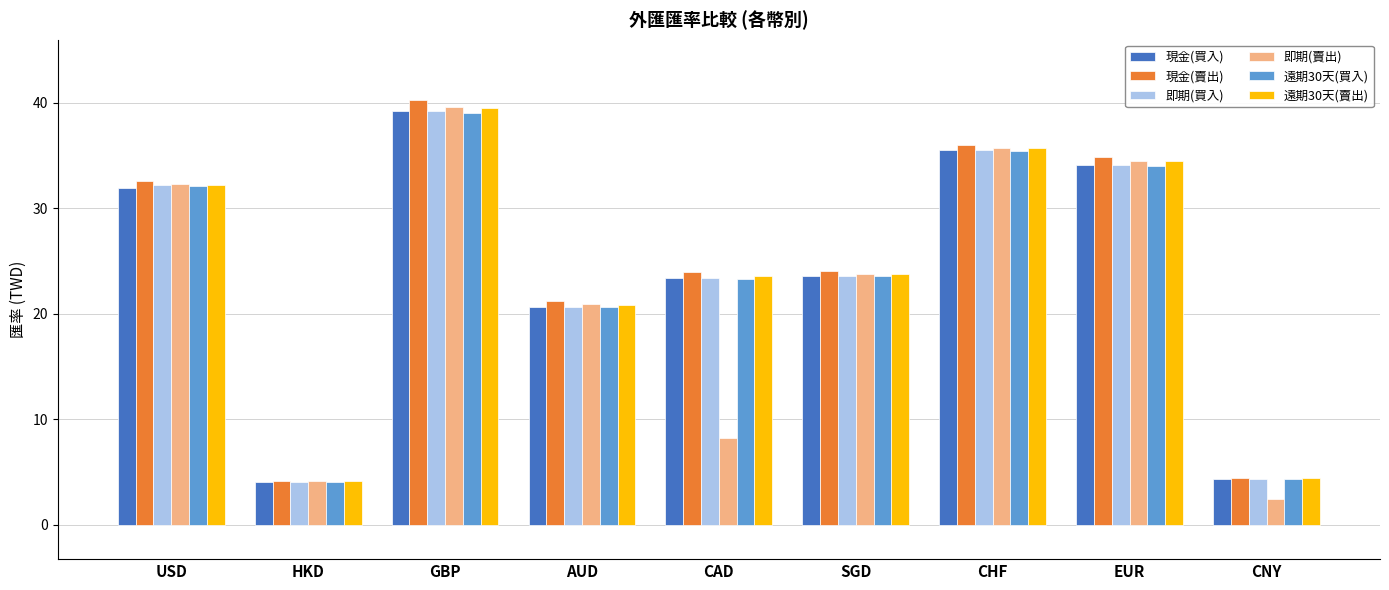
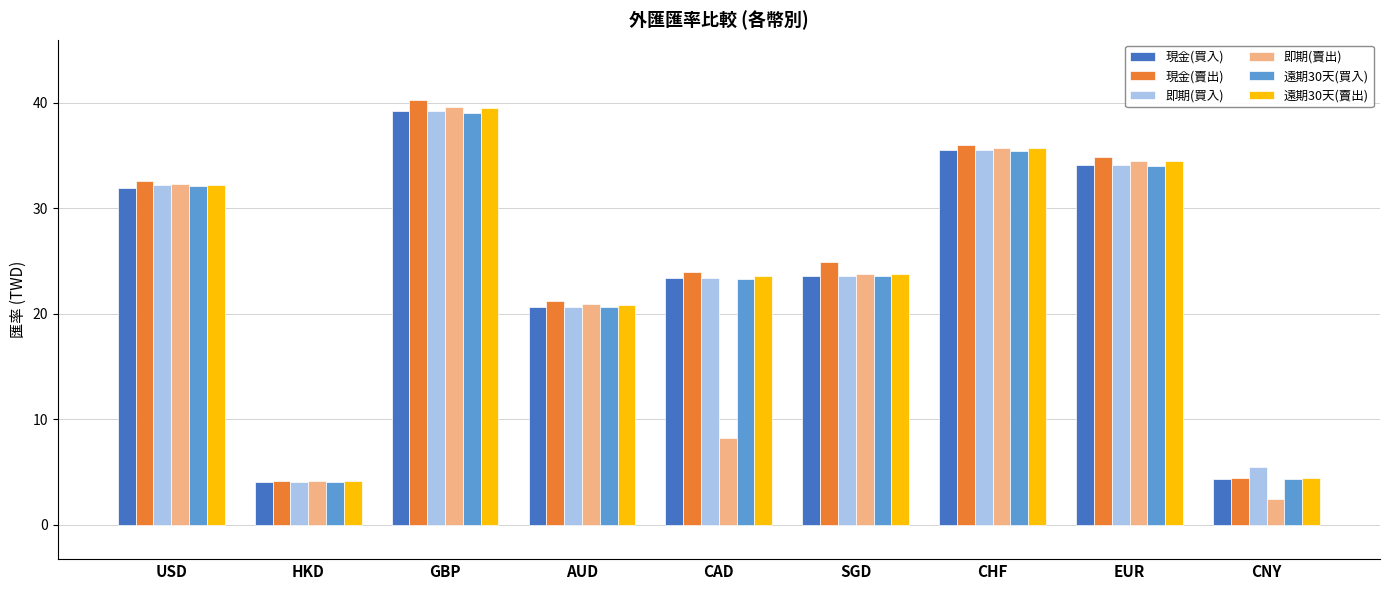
現金(賣出), SGD: 24.0 -> 24.9
即期(買入), CNY: 4.4 -> 5.5
